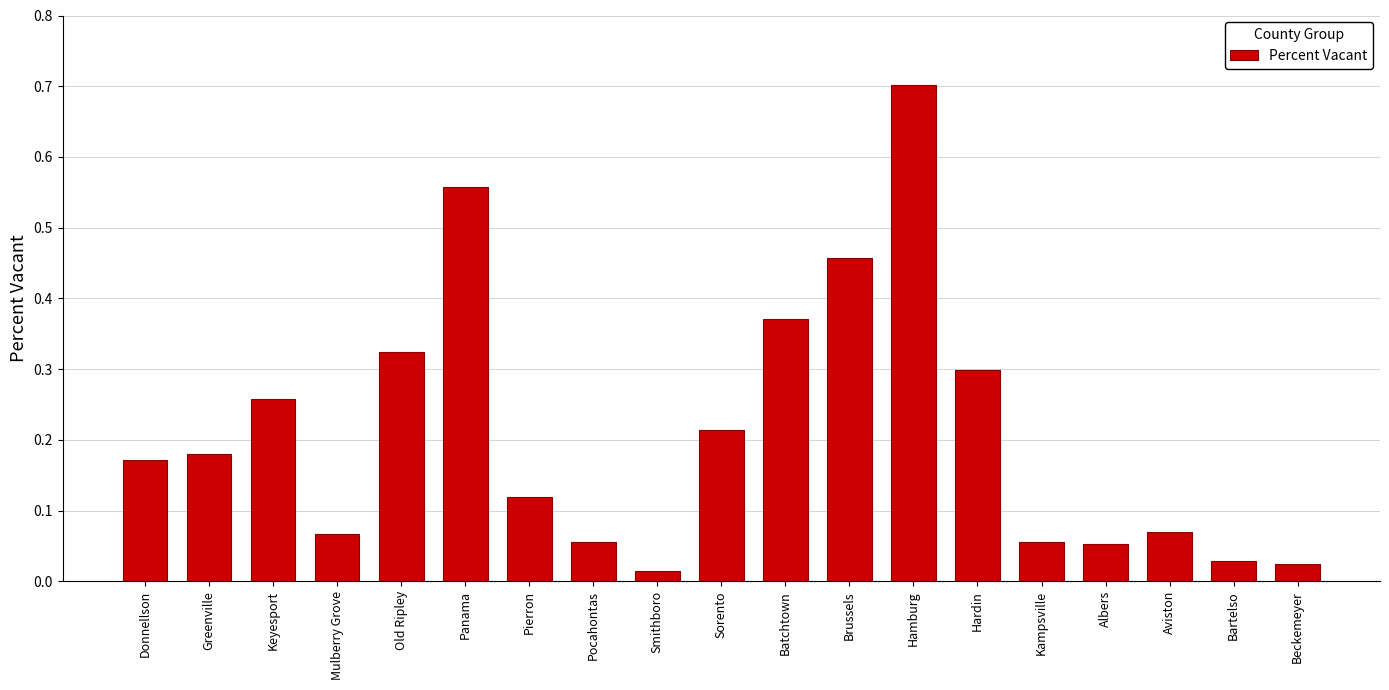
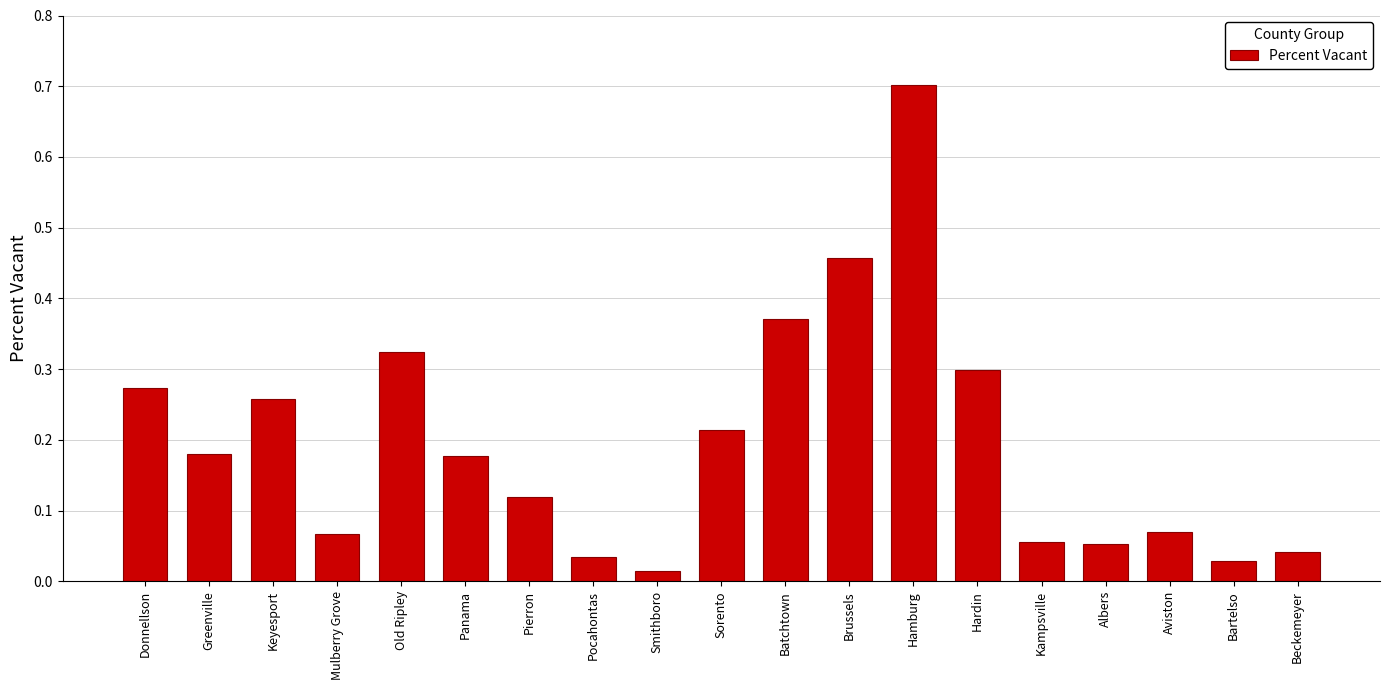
Donnellson: 0.17 -> 0.27
Panama: 0.56 -> 0.18
Pocahontas: 0.06 -> 0.03
Beckemeyer: 0.02 -> 0.04
